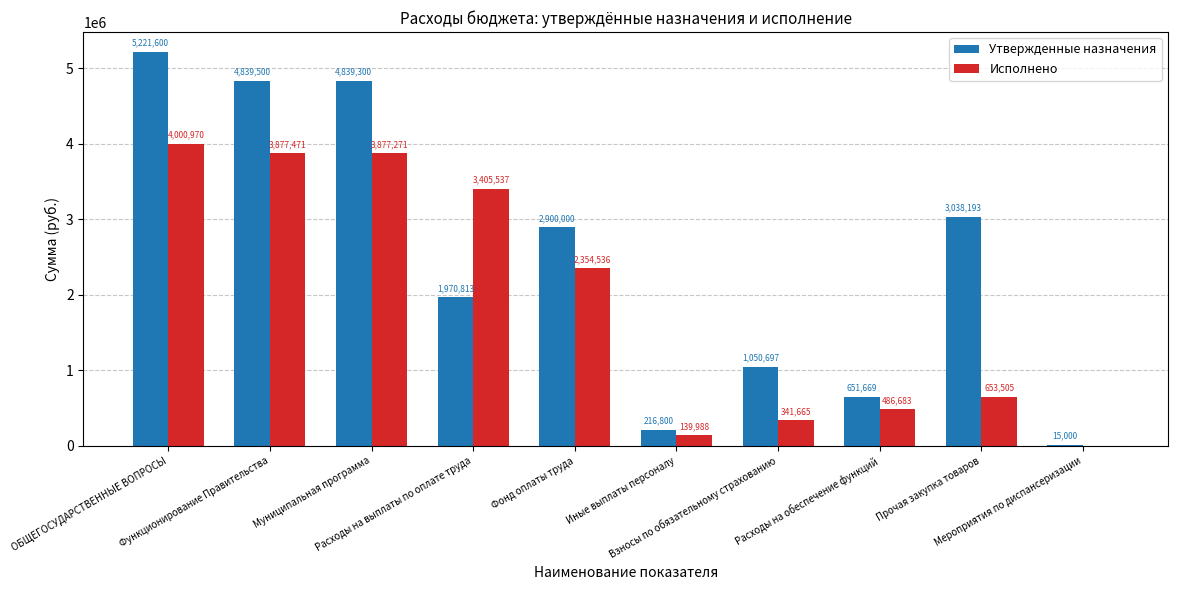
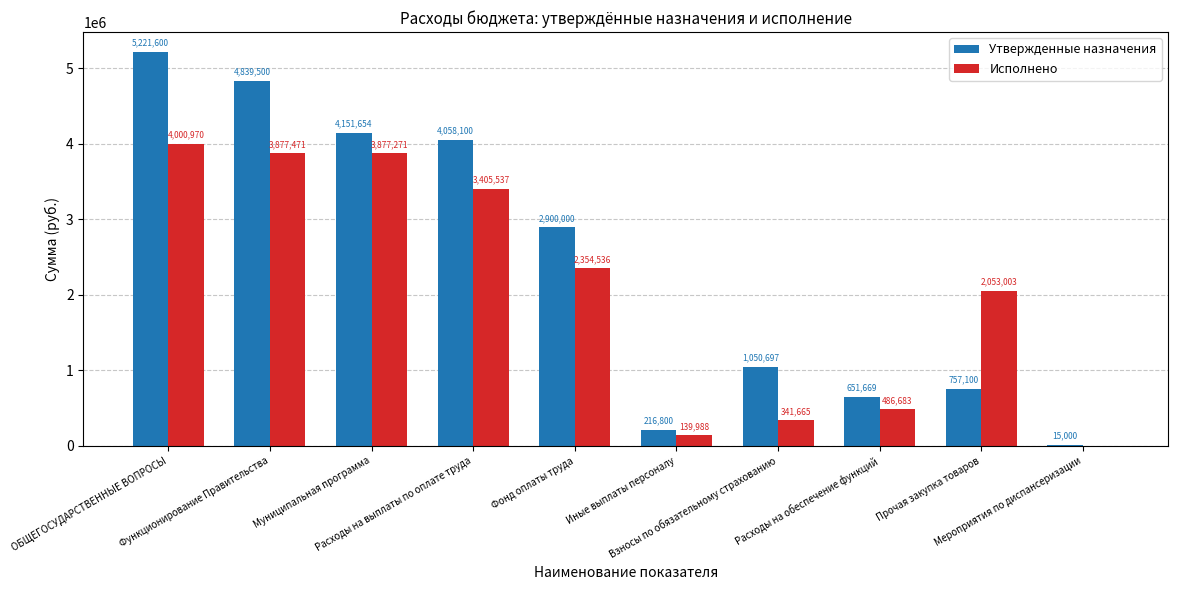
Утвержденные назначения, Муниципальная программа: 4,839,300 -> 4,151,654
Утвержденные назначения, Расходы на выплаты по оплате труда: 1,970,813 -> 4,058,100
Утвержденные назначения, Прочая закупка товаров: 3,038,193 -> 757,100
Исполнено, Прочая закупка товаров: 653,505 -> 2,053,003
